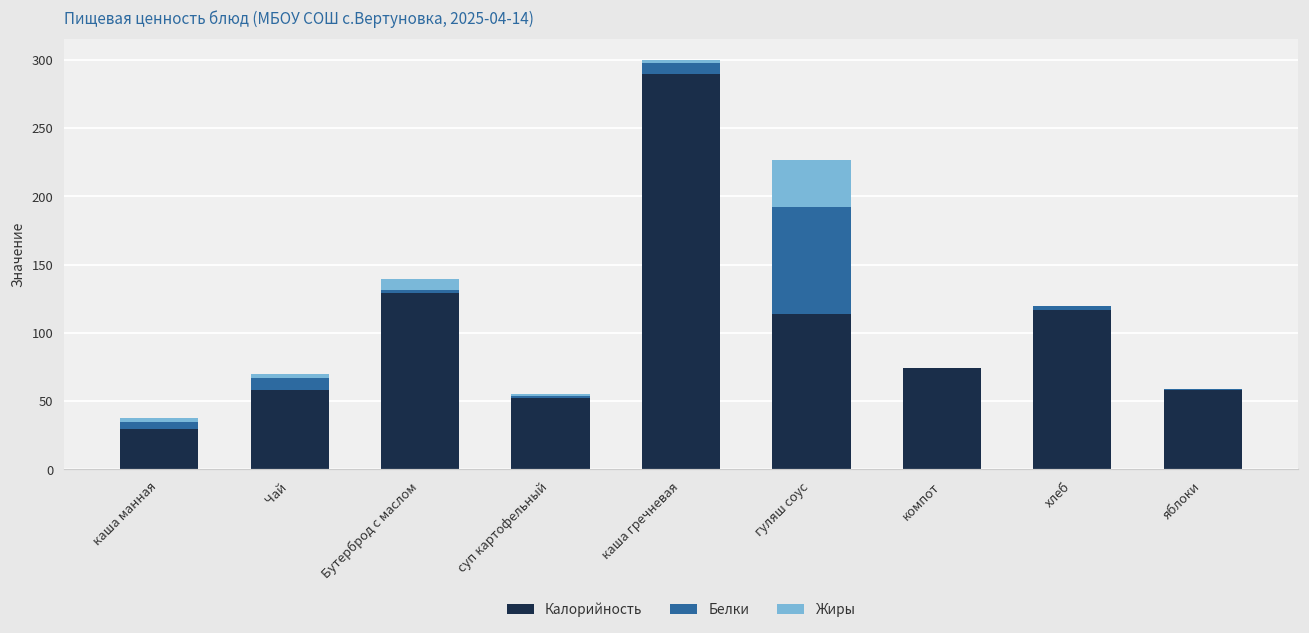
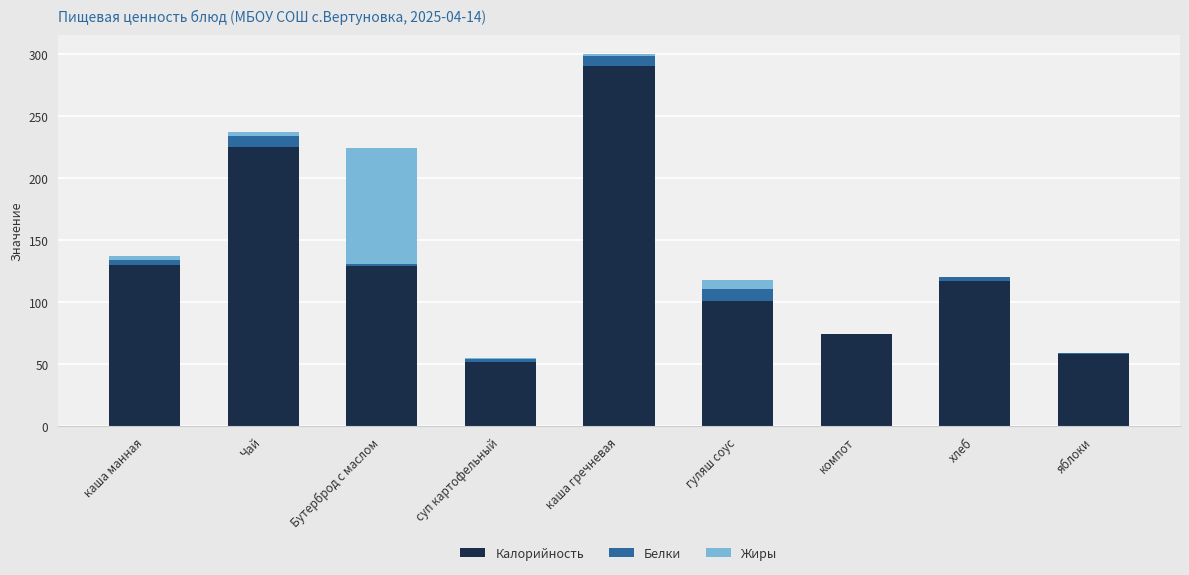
Калорийность, каша манная: 30 -> 130
Калорийность, Чай: 58 -> 225
Жиры, Бутерброд с маслом: 9 -> 94
Калорийность, гуляш соус: 114 -> 101
Белки, гуляш соус: 78 -> 10
Жиры, гуляш соус: 35 -> 7
